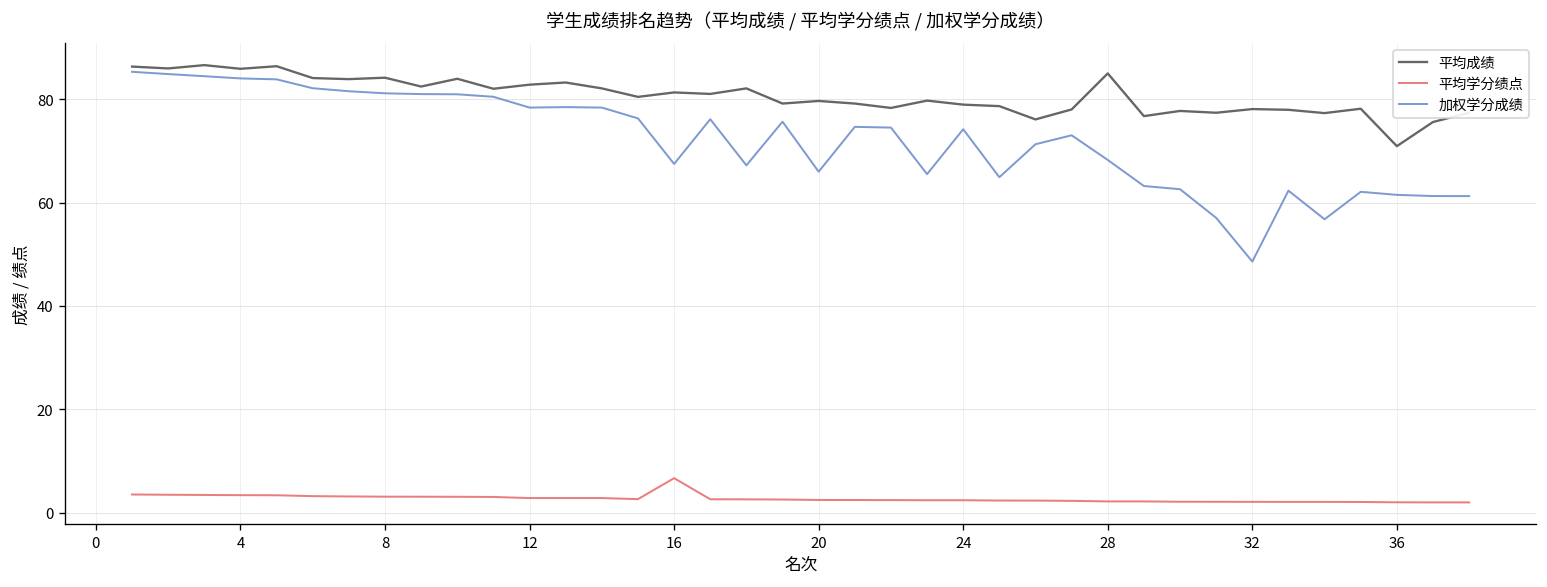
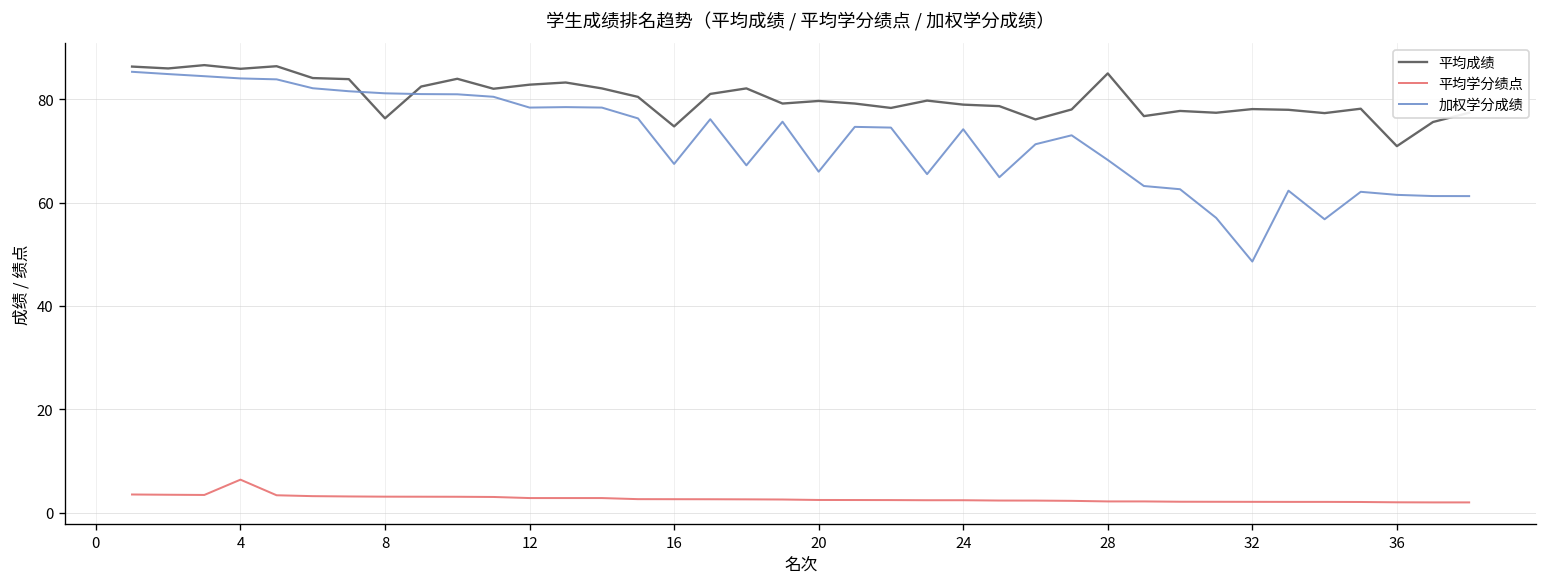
平均学分绩点, 4: 3 -> 6
平均成绩, 8: 84 -> 76
平均成绩, 16: 81 -> 75
平均学分绩点, 16: 7 -> 3
